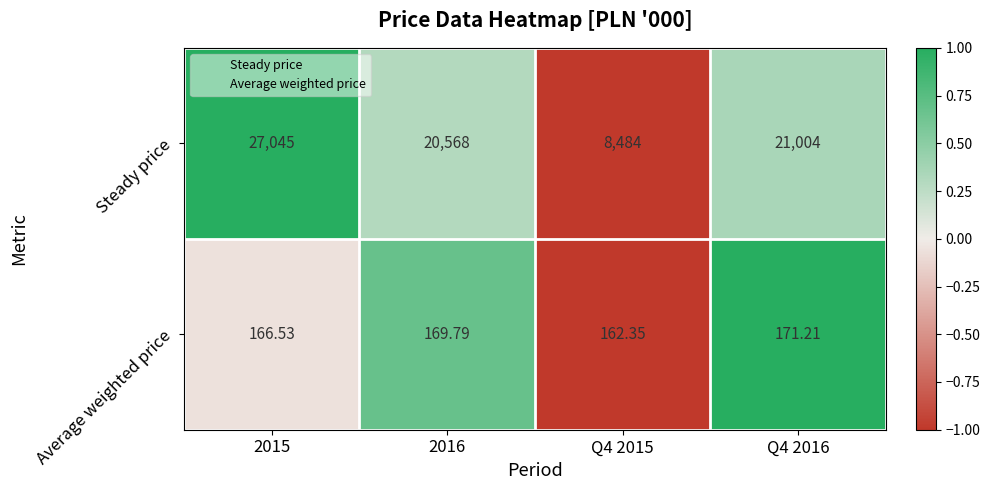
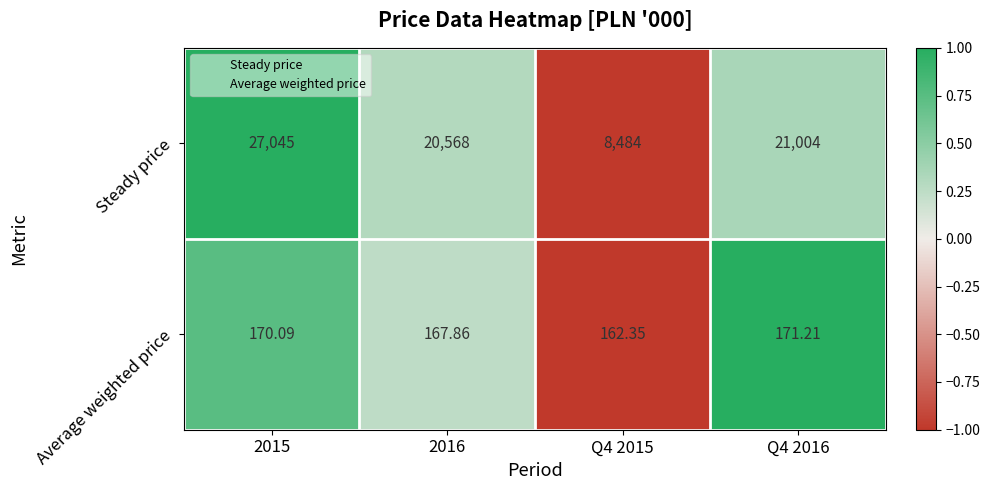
Average weighted price, 2015: 166.53 -> 170.09
Average weighted price, 2016: 169.79 -> 167.86
